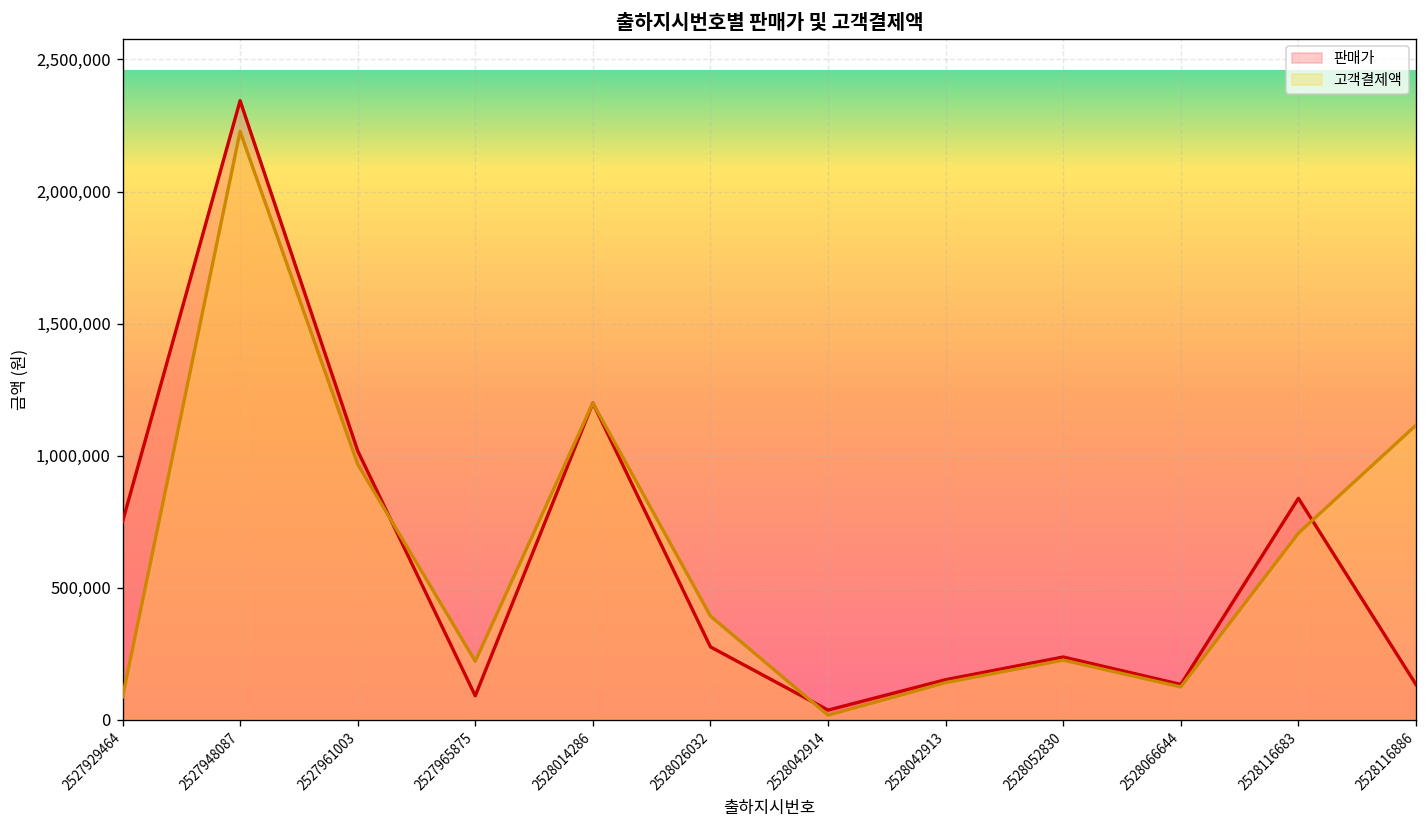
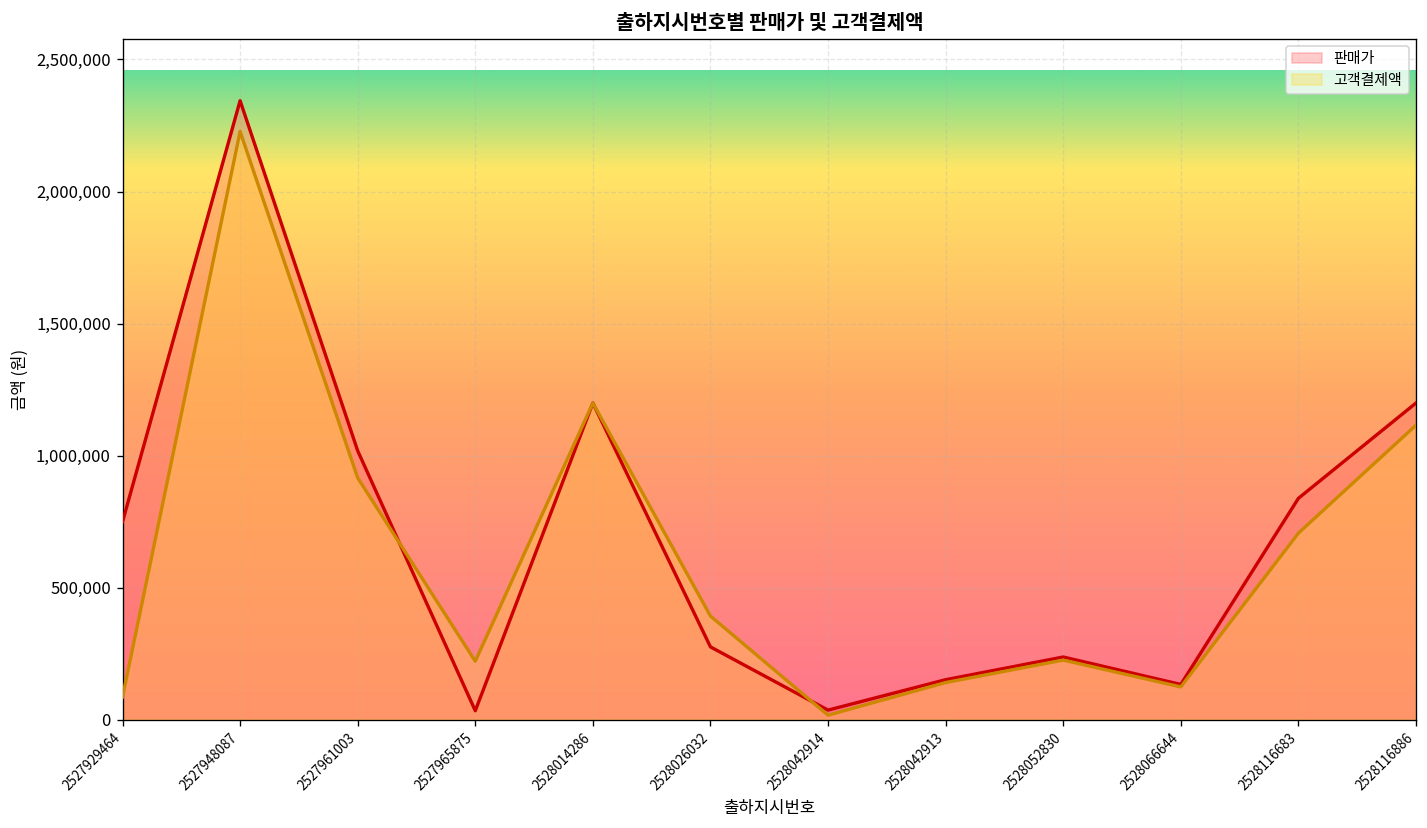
고객결제액, 2527961003: 970,000 -> 920,000
판매가, 2527965875: 90,000 -> 30,000
판매가, 2528116886: 130,000 -> 1,200,000
